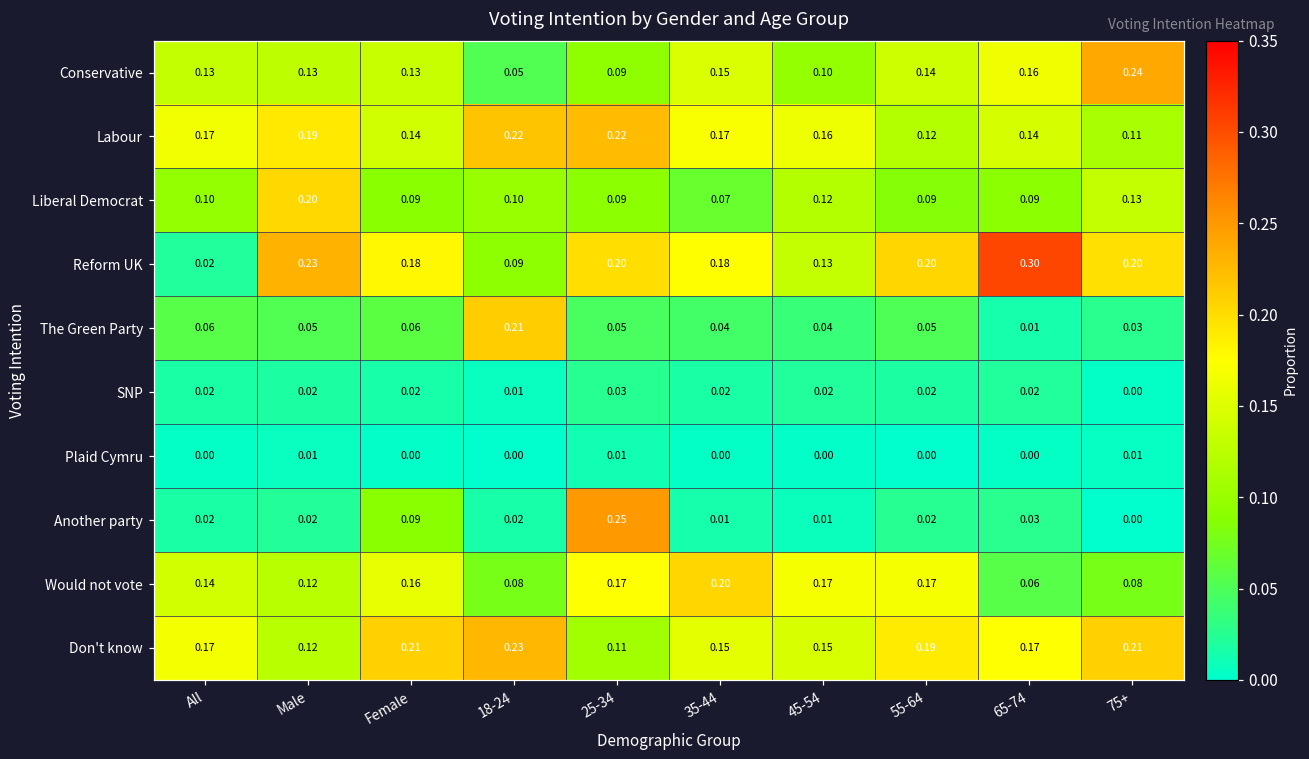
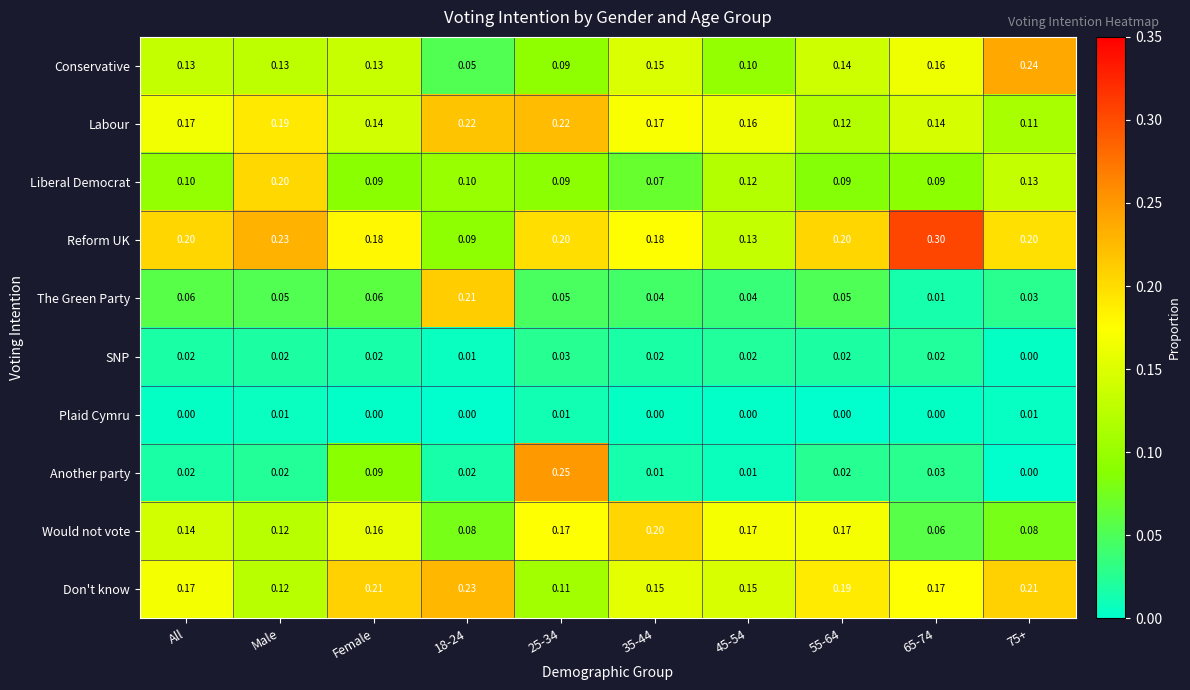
Reform UK, All: 0.02 -> 0.20
